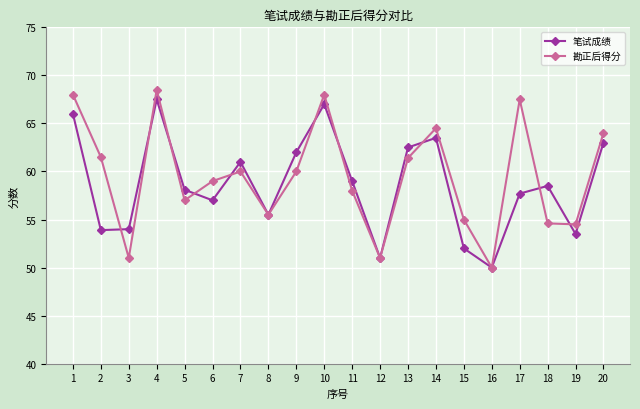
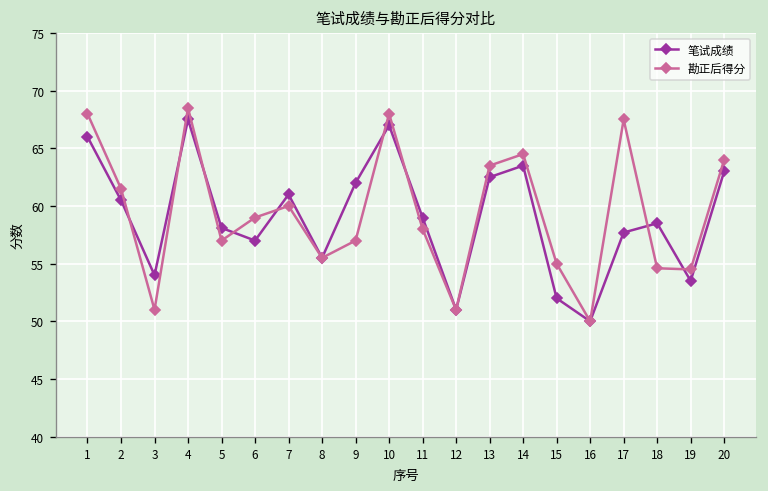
笔试成绩, 2: 54 -> 61
勘正后得分, 9: 60 -> 57
勘正后得分, 13: 61 -> 64
